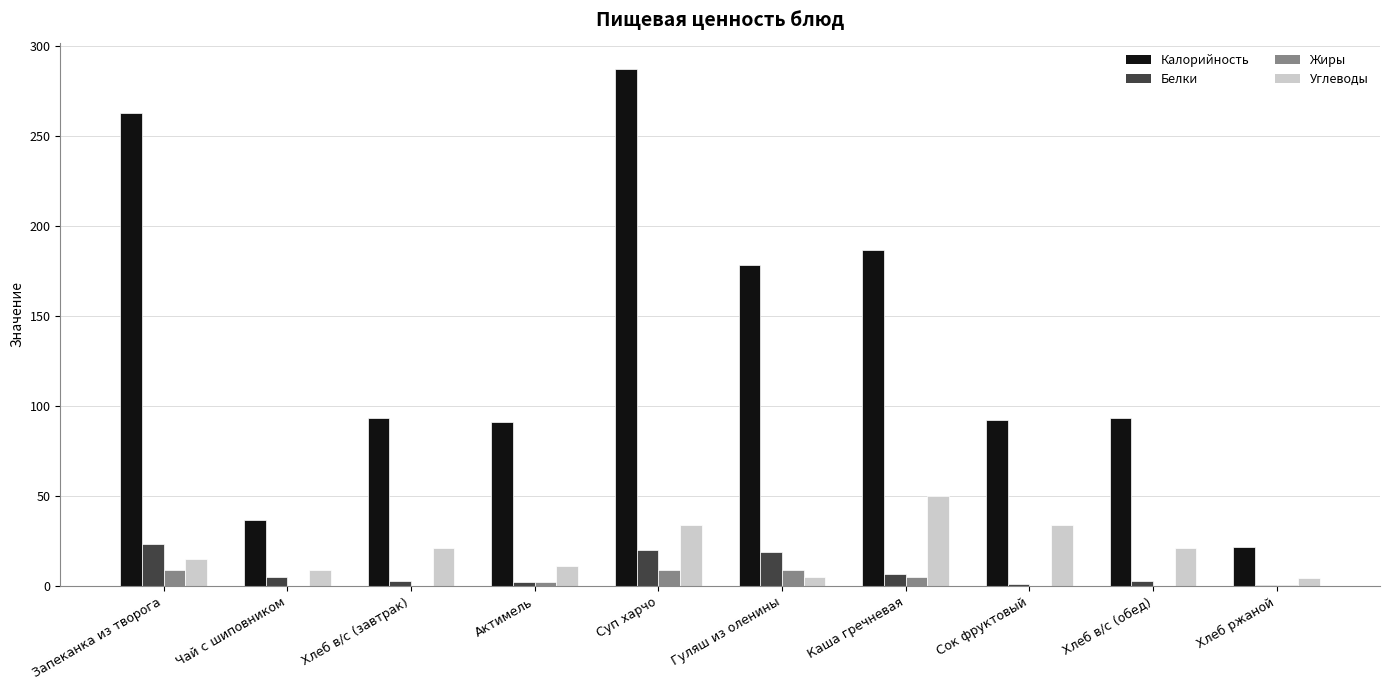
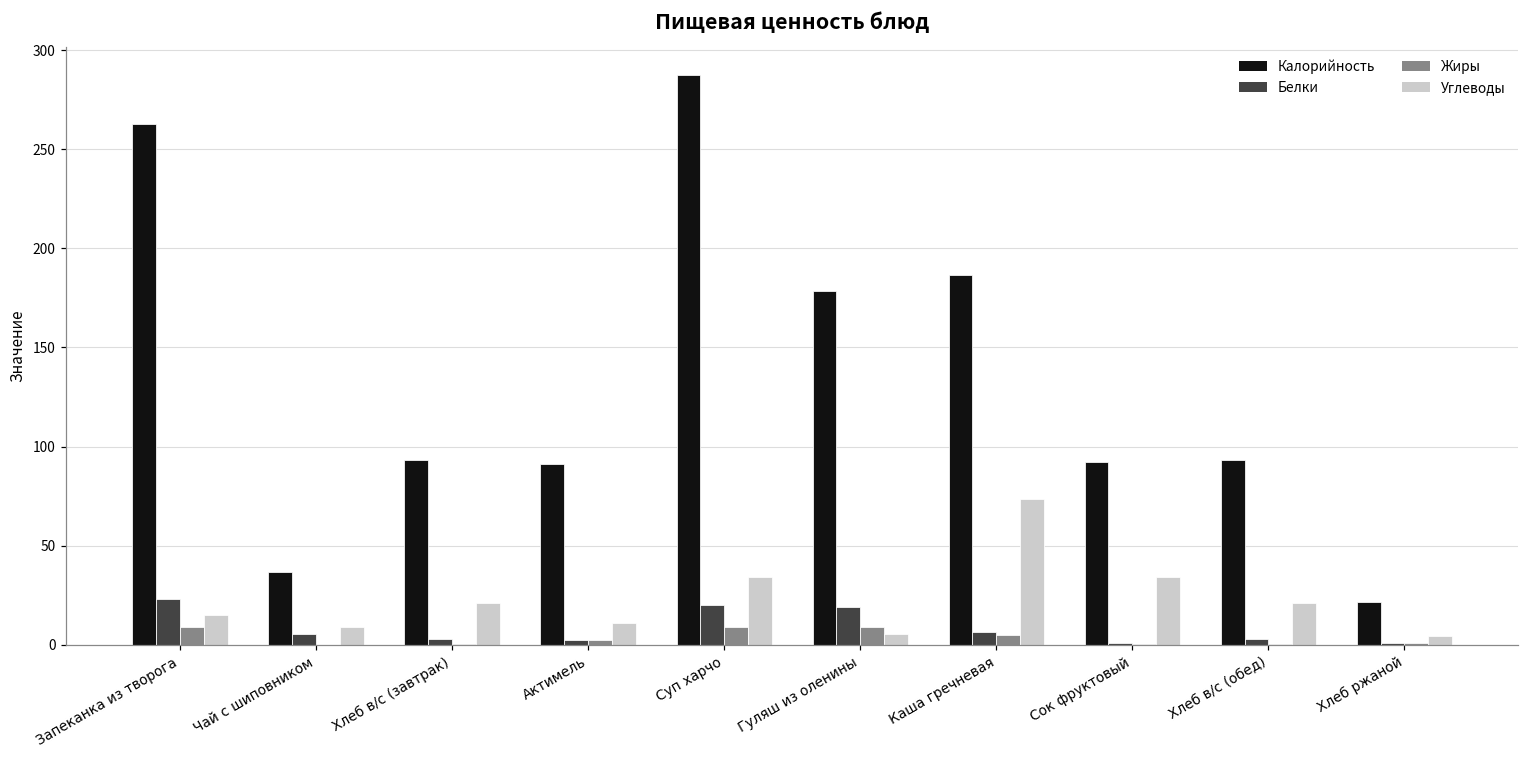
Углеводы, Каша гречневая: 50 -> 73
